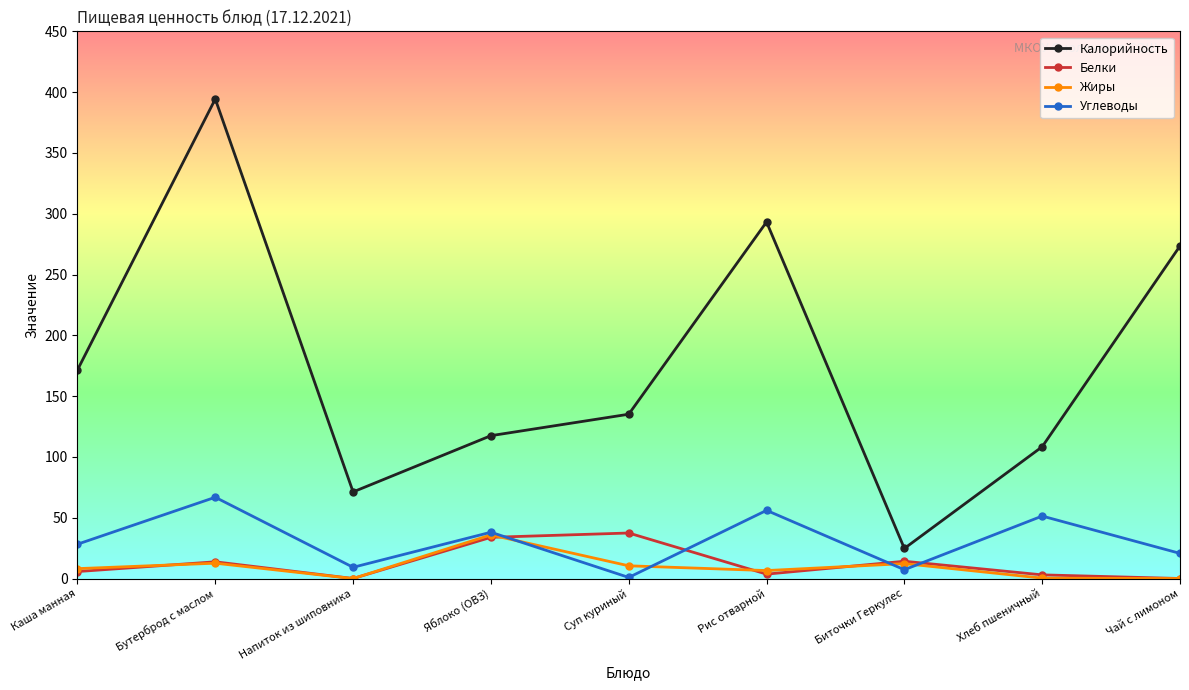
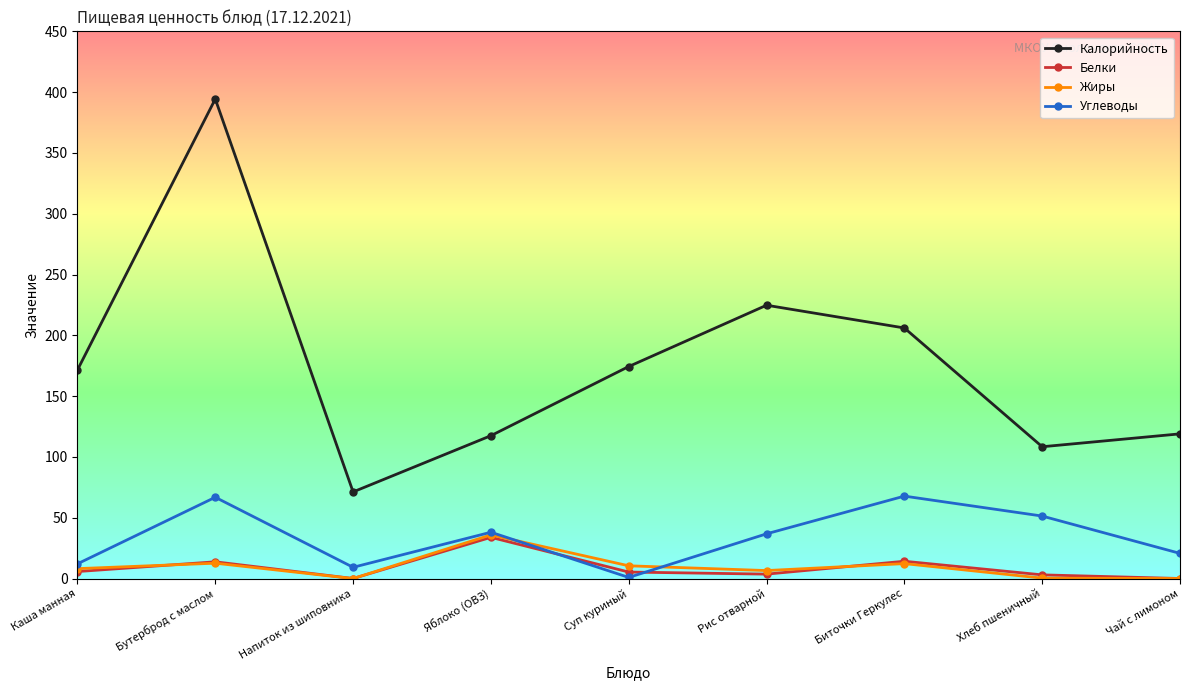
Углеводы, Каша манная: 28 -> 12
Калорийность, Суп куриный: 135 -> 174
Белки, Суп куриный: 37 -> 5
Калорийность, Рис отварной: 293 -> 225
Углеводы, Рис отварной: 56 -> 37
Калорийность, Биточки Геркулес: 25 -> 206
Углеводы, Биточки Геркулес: 7 -> 68
Калорийность, Чай с лимоном: 274 -> 119
